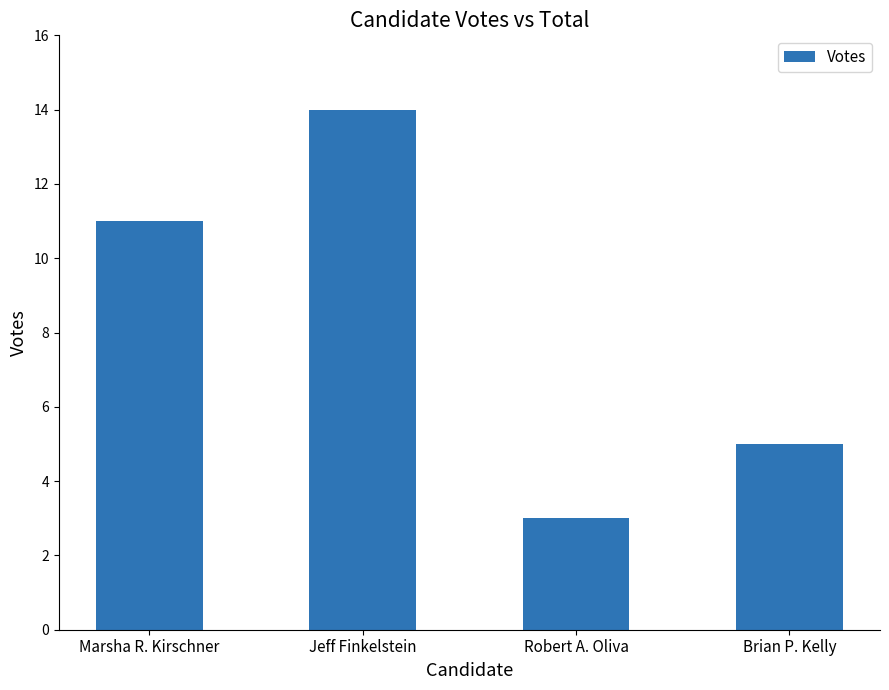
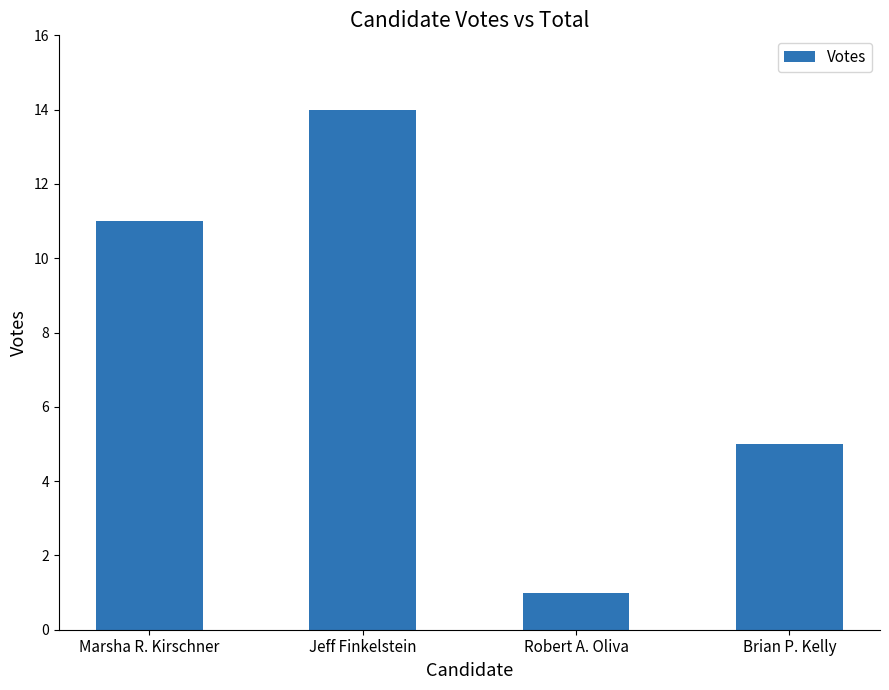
Robert A. Oliva: 3 -> 1
